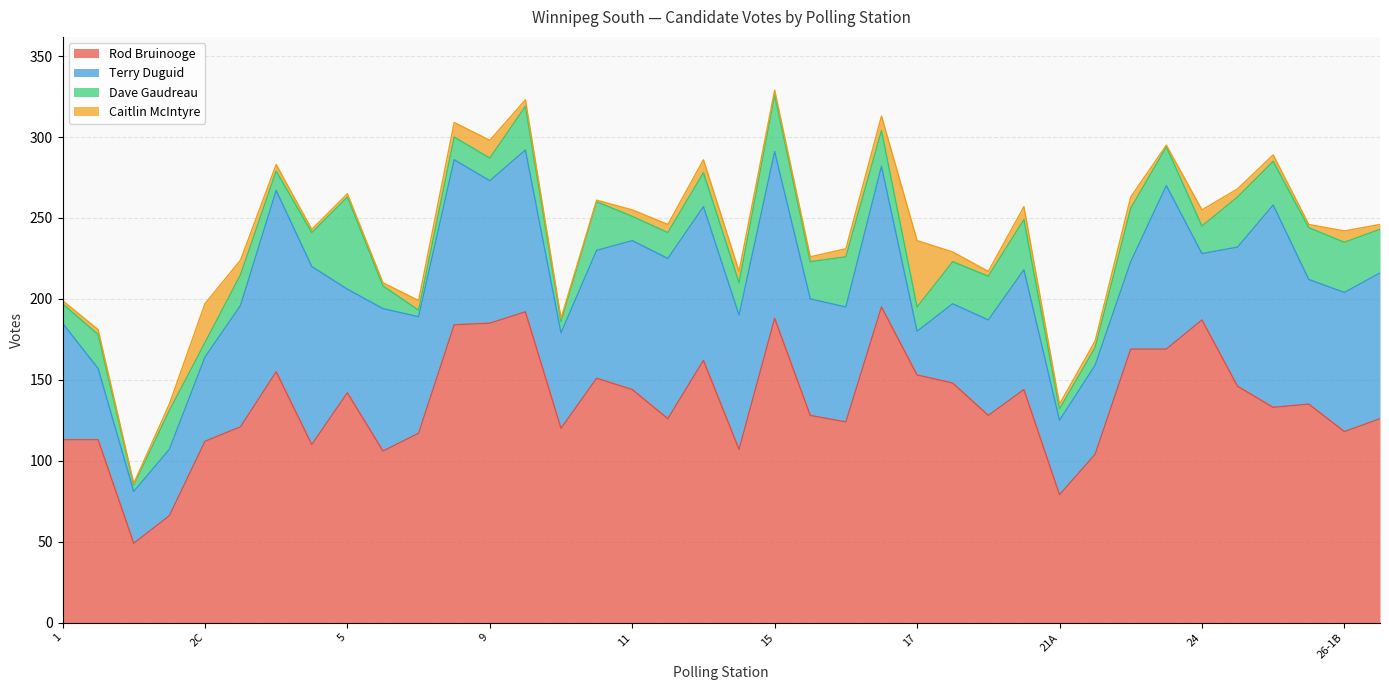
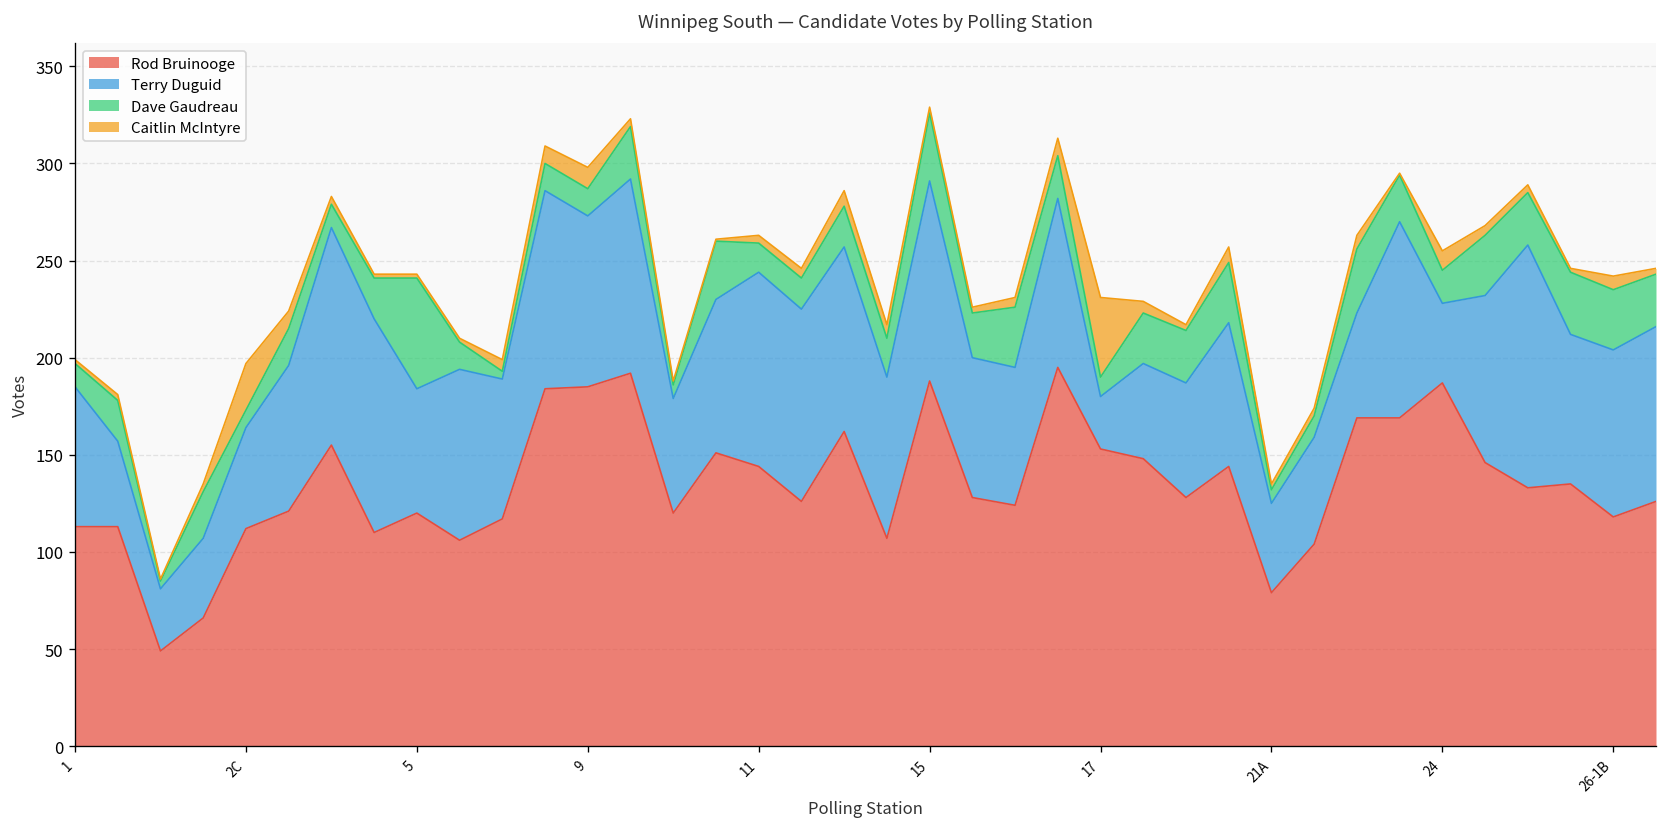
Rod Bruinooge, 5: 142 -> 120
Terry Duguid, 11: 92 -> 100
Dave Gaudreau, 17: 15 -> 10
